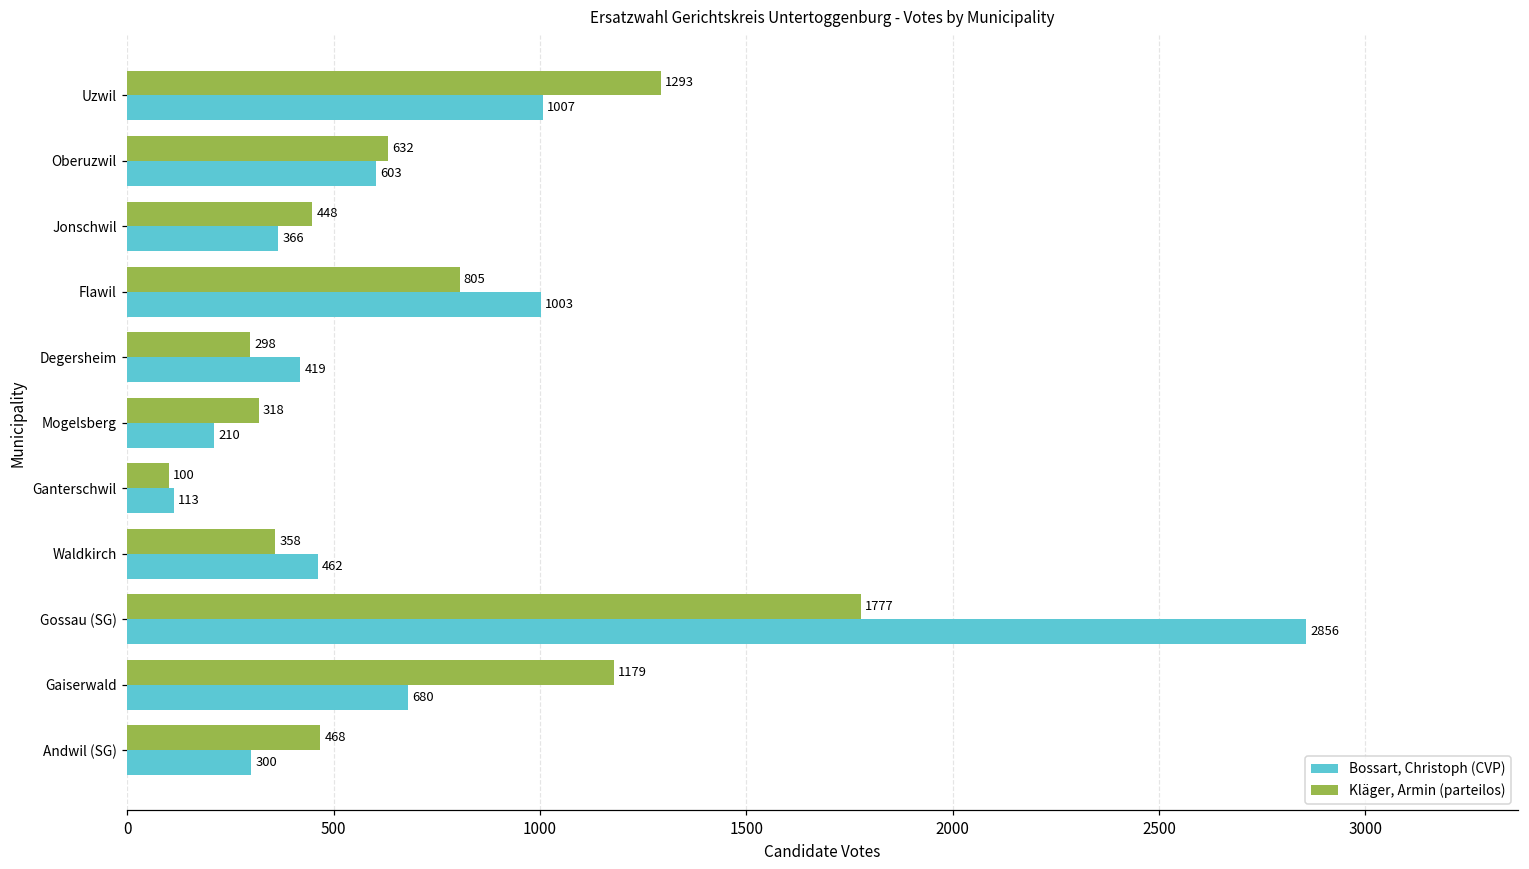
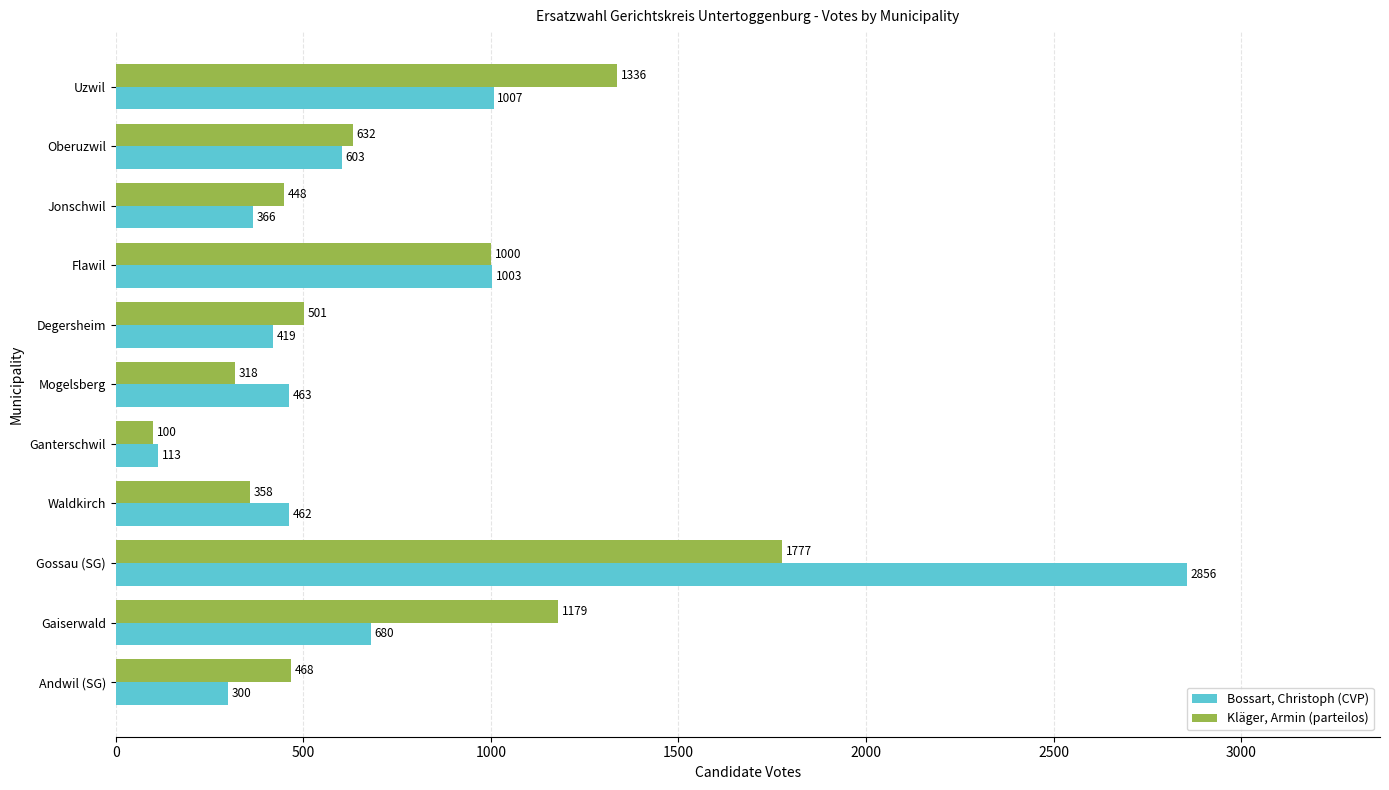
Kläger, Armin (parteilos), Uzwil: 1293 -> 1336
Kläger, Armin (parteilos), Flawil: 805 -> 1000
Kläger, Armin (parteilos), Degersheim: 298 -> 501
Bossart, Christoph (CVP), Mogelsberg: 210 -> 463
